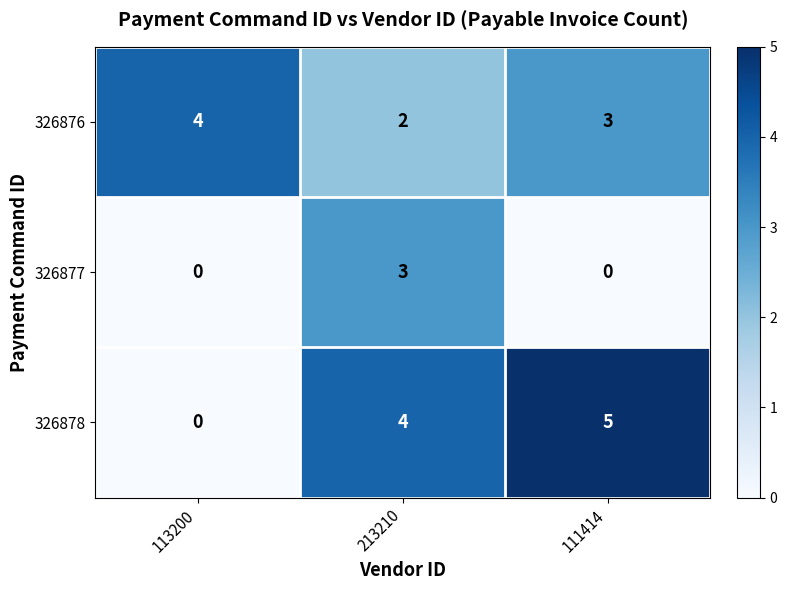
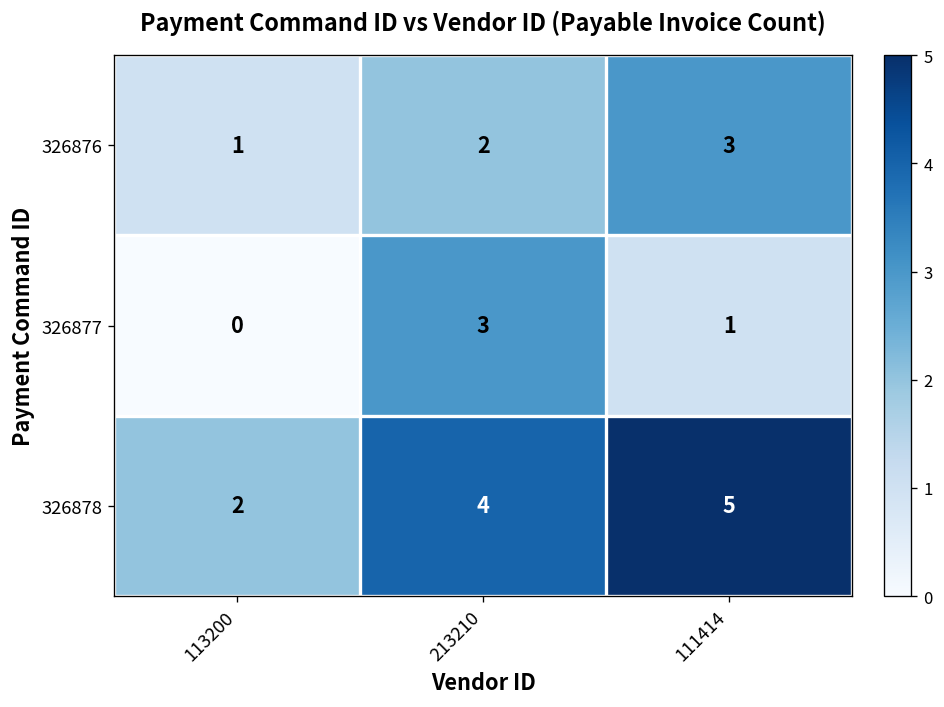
326876, 113200: 4 -> 1
326877, 111414: 0 -> 1
326878, 113200: 0 -> 2
